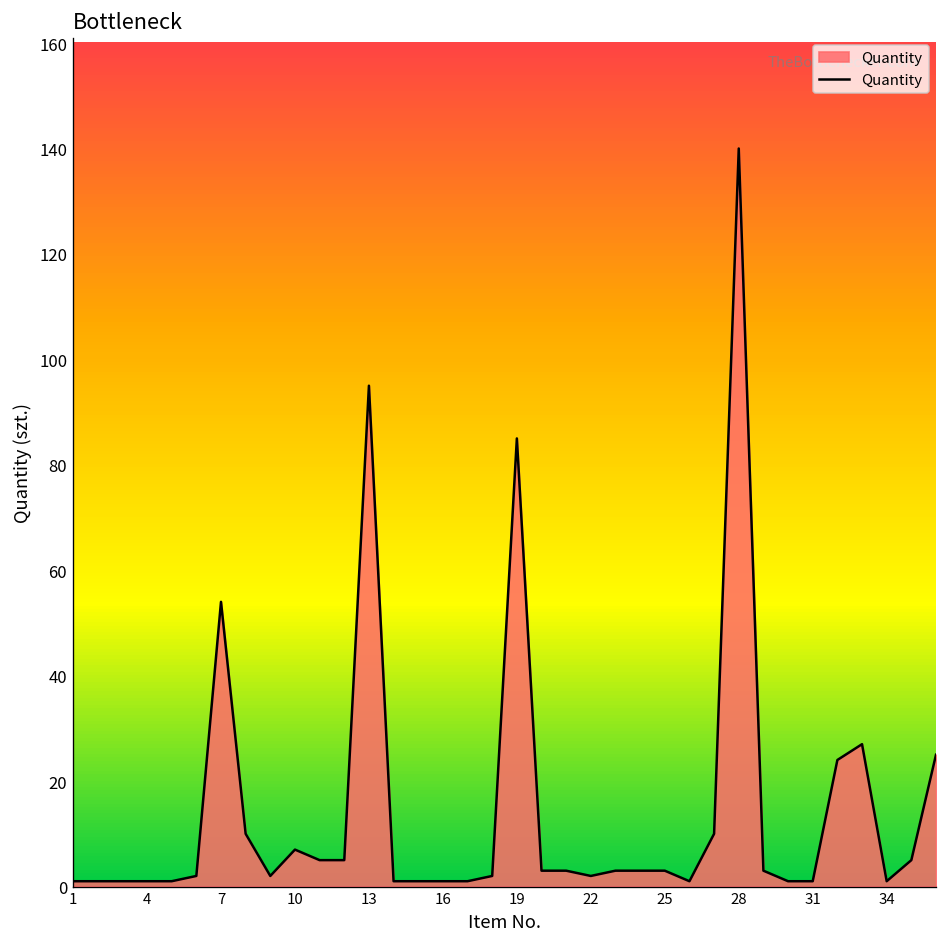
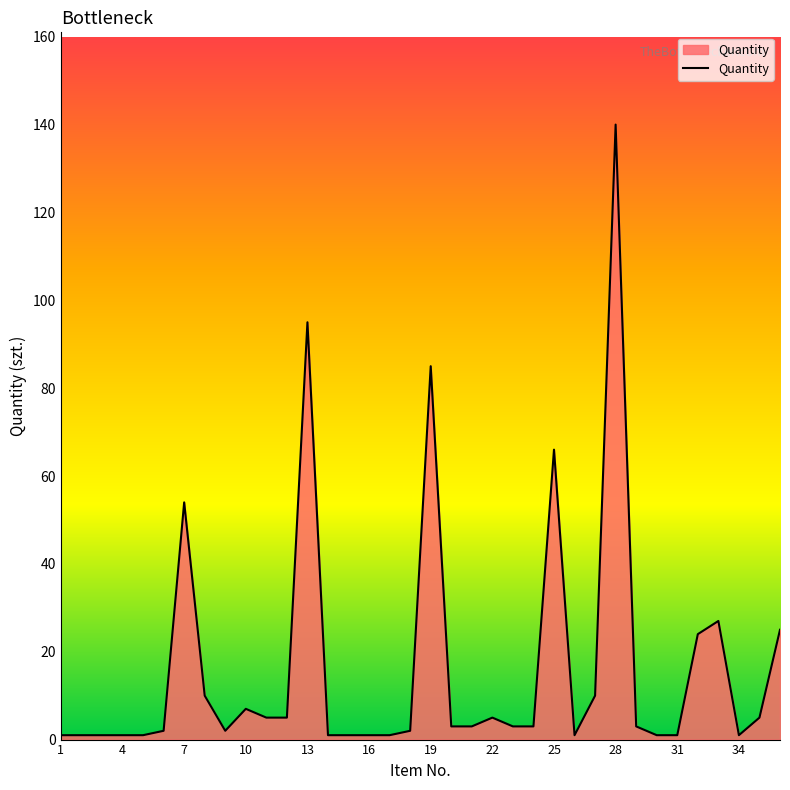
22: 2 -> 5
25: 3 -> 66
